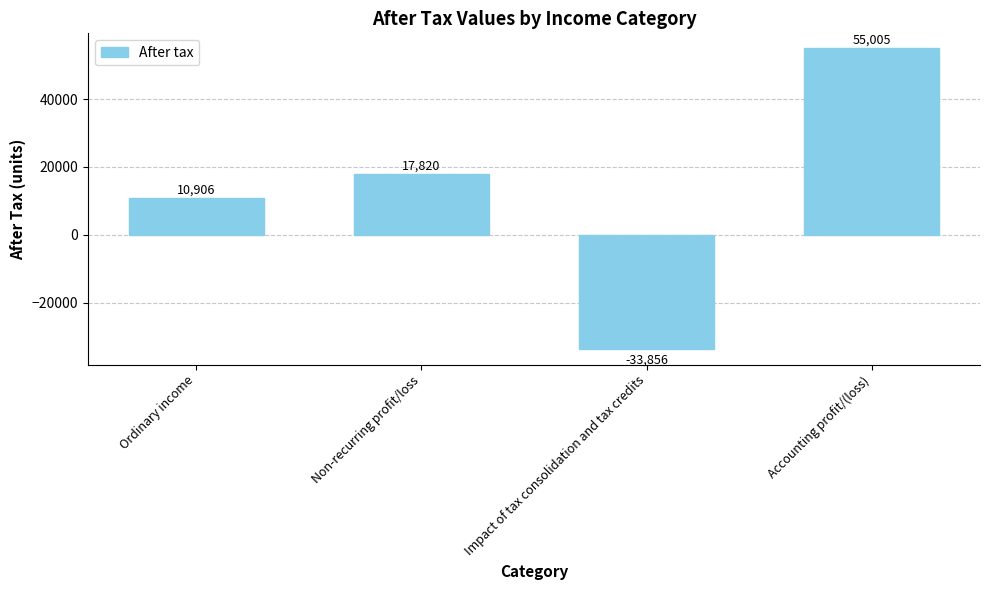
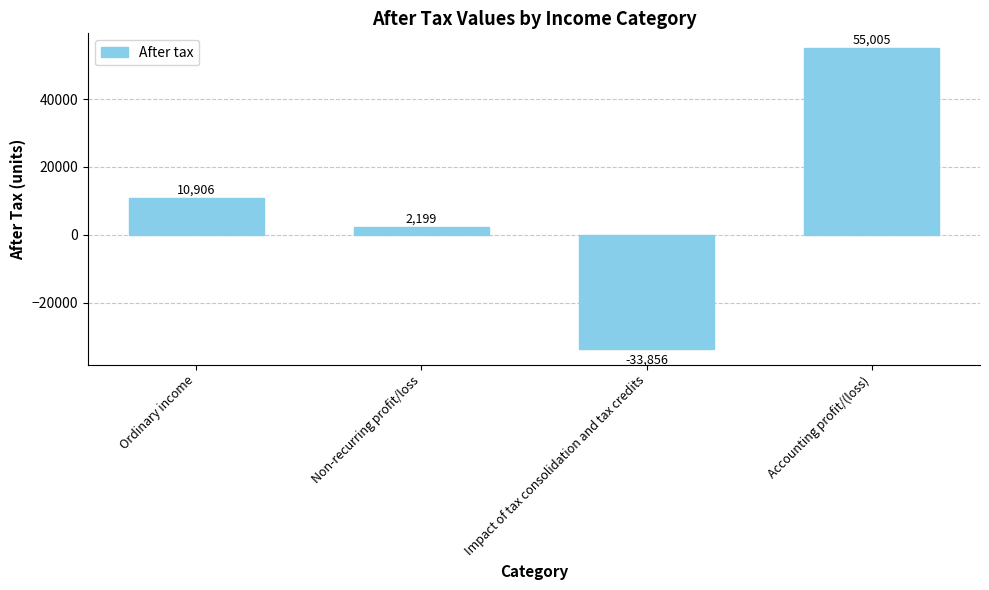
Non-recurring profit/loss: 17,820 -> 2,199
